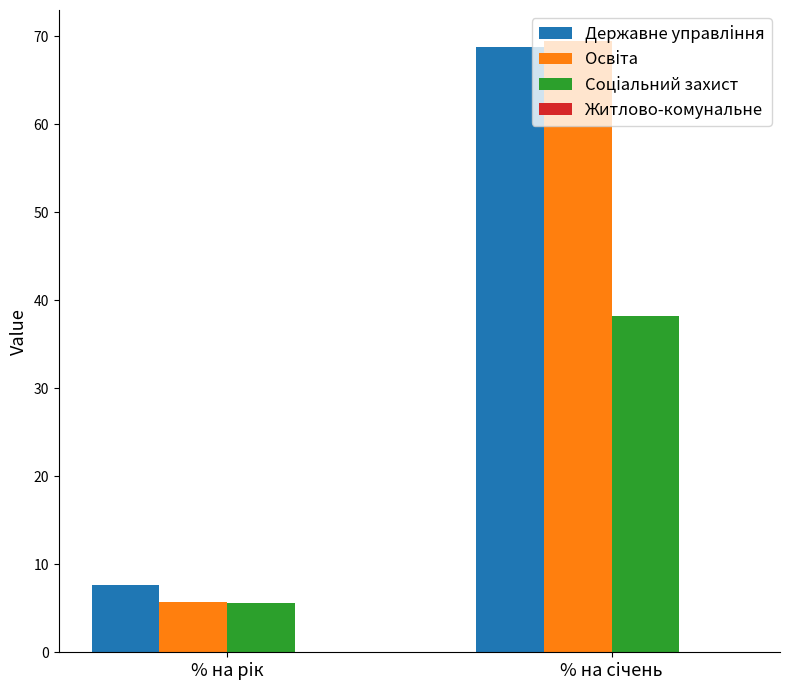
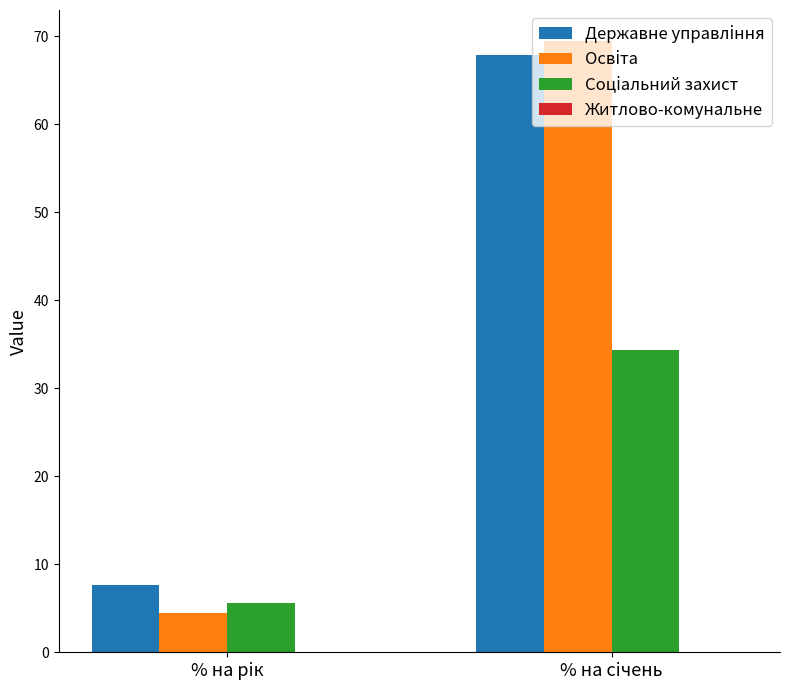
Освіта, % на рік: 6 -> 4
Державне управління, % на січень: 69 -> 68
Соціальний захист, % на січень: 38 -> 34
